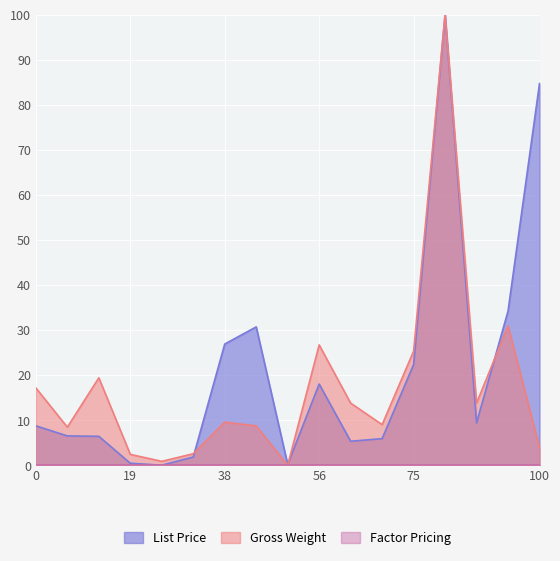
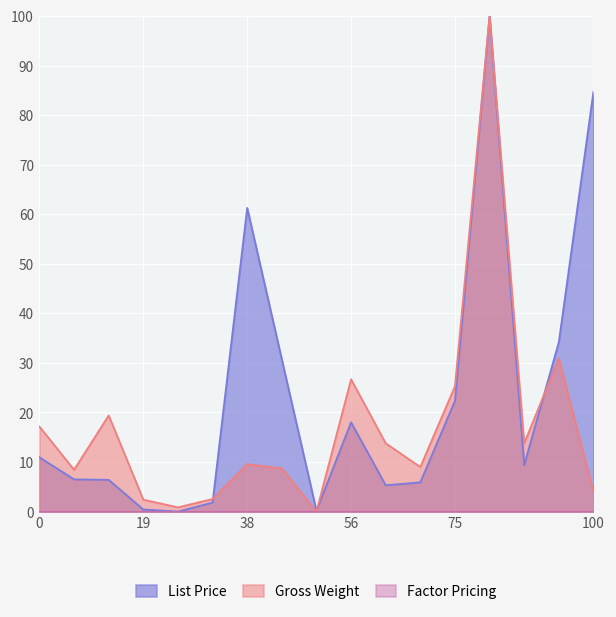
List Price, 0: 9 -> 11
List Price, 38: 27 -> 61
